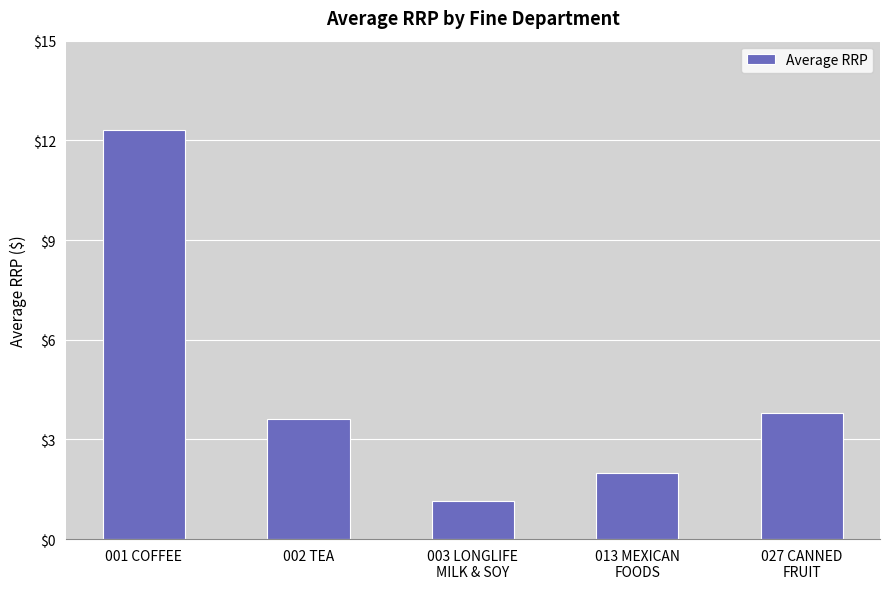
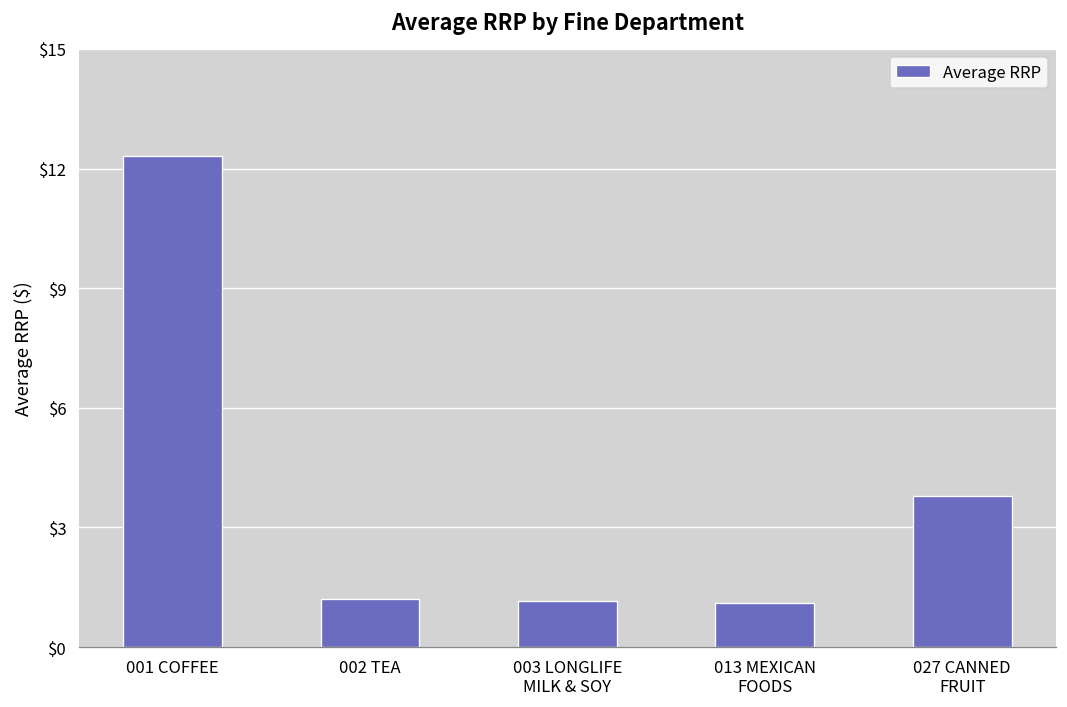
002 TEA: $3.6 -> $1.2
013 MEXICAN FOODS: $2.0 -> $1.1
